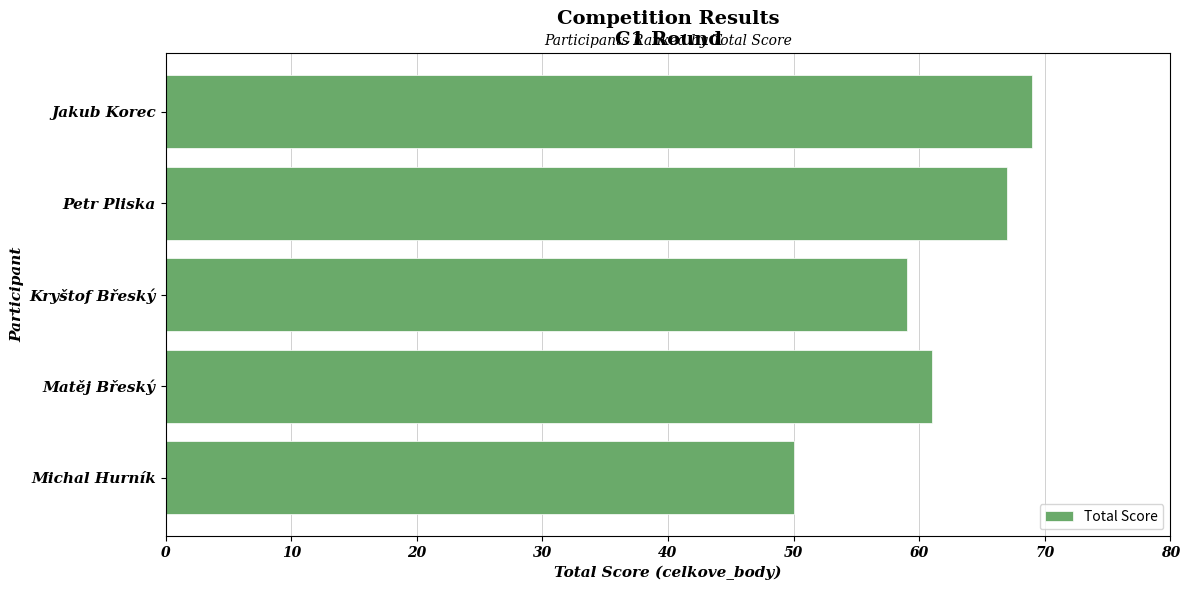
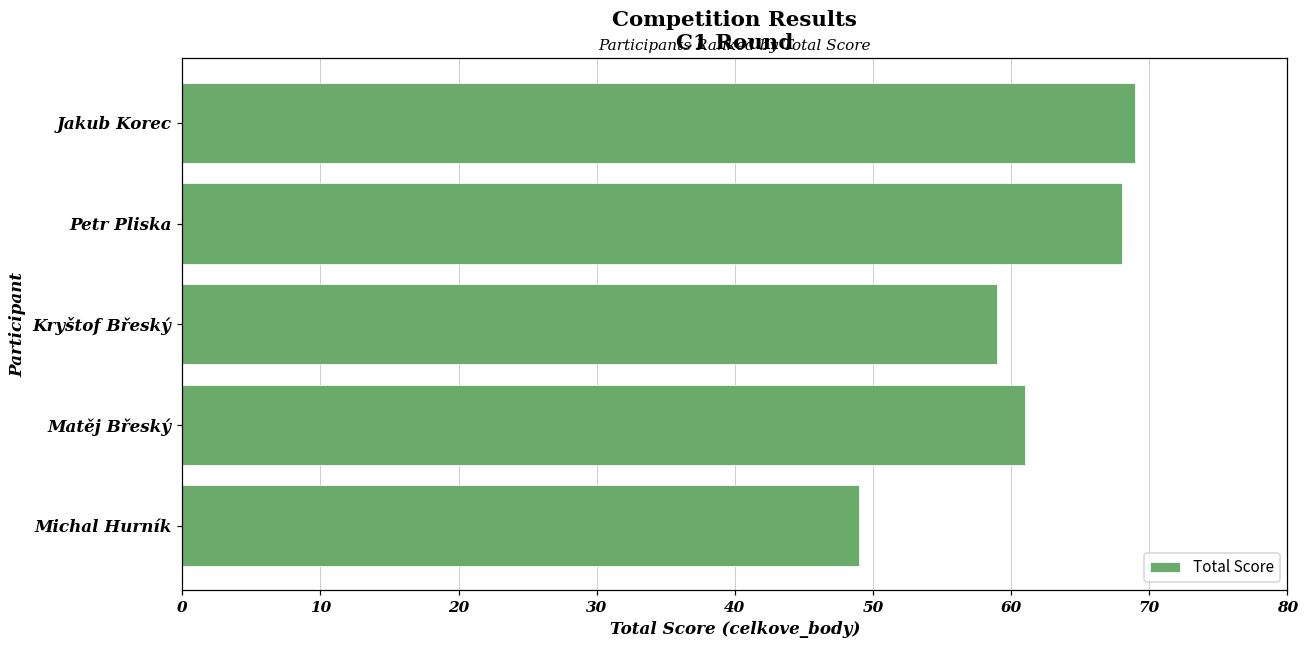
Petr Pliska: 67 -> 68
Michal Hurník: 50 -> 49
